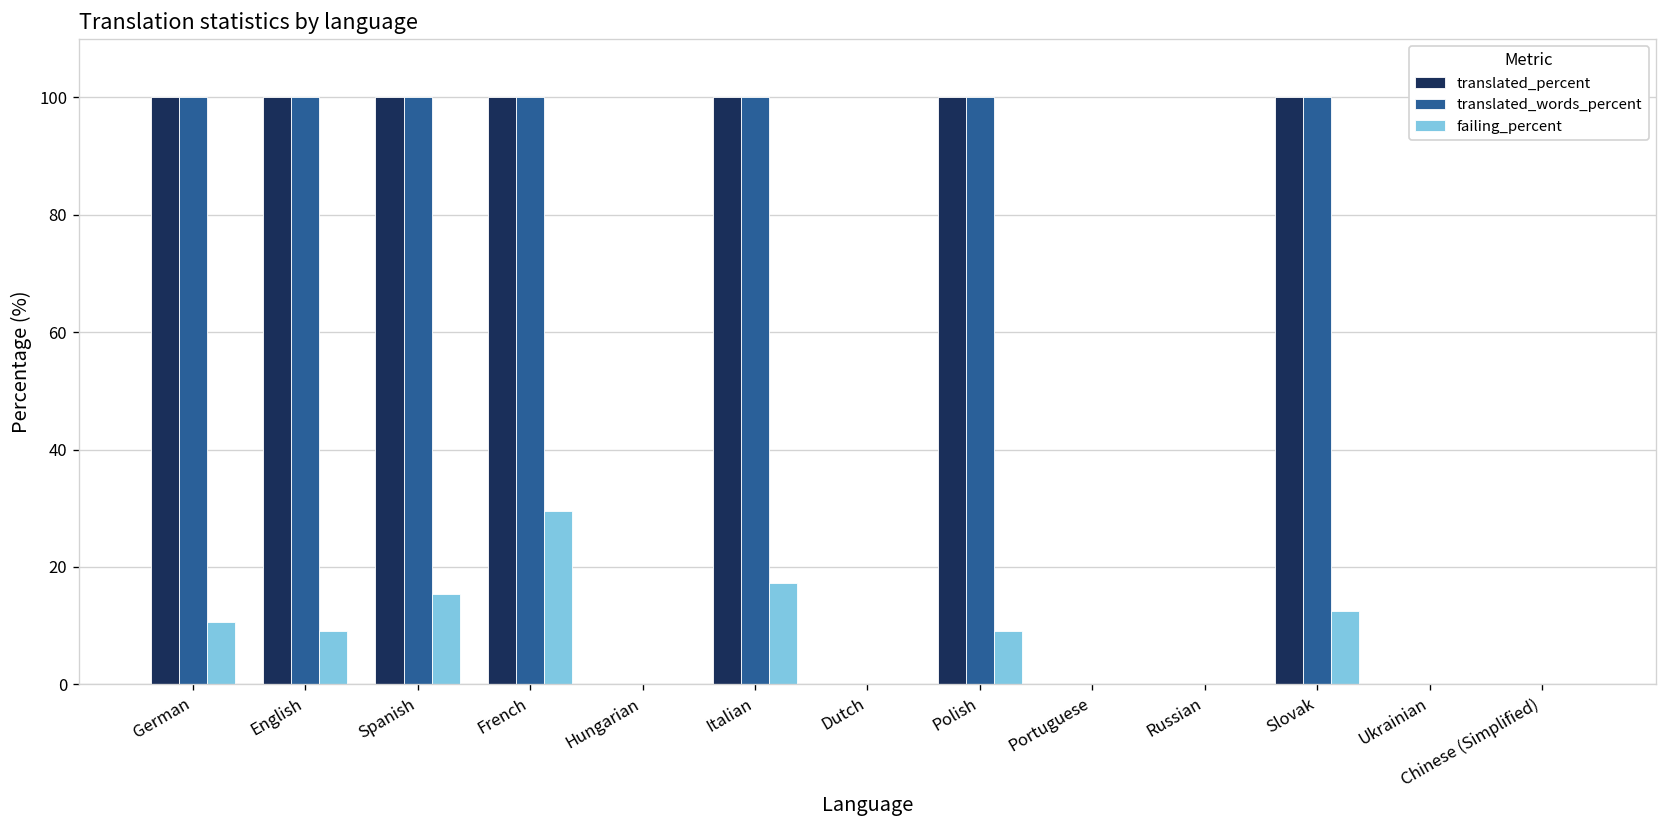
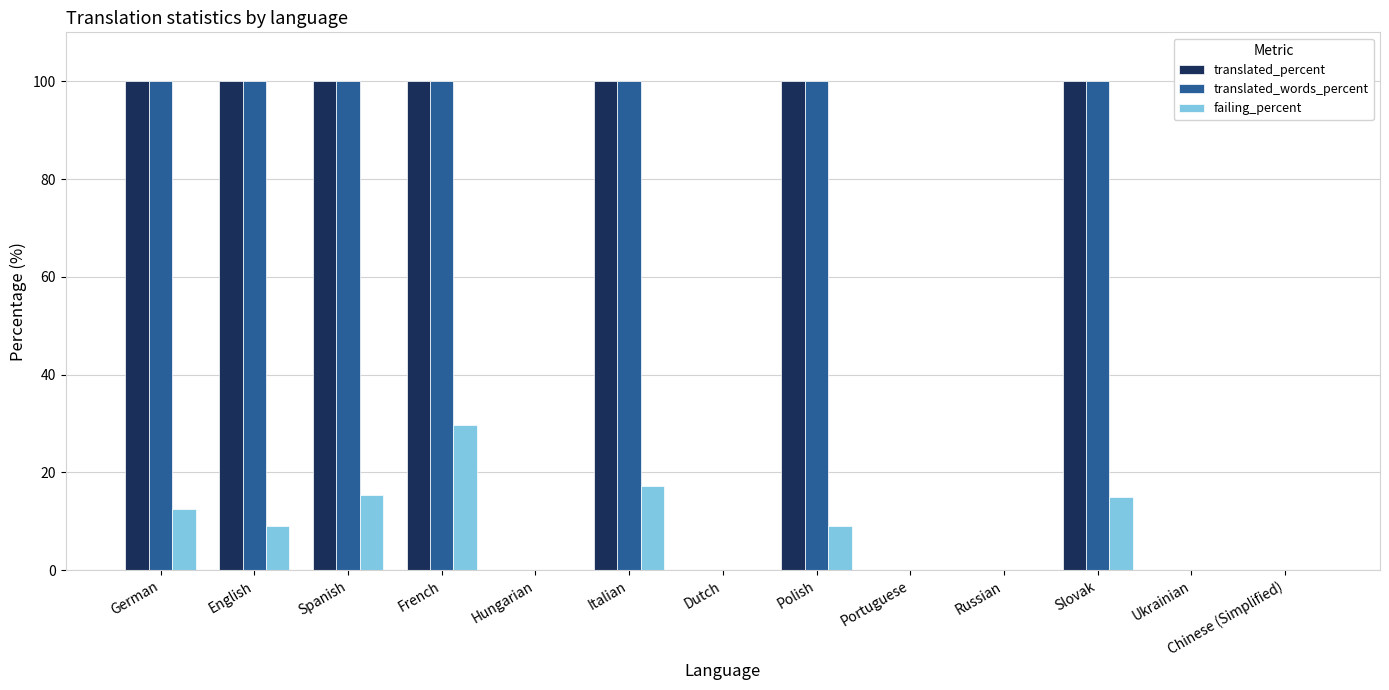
failing_percent, German: 11 -> 13
failing_percent, Slovak: 13 -> 15
